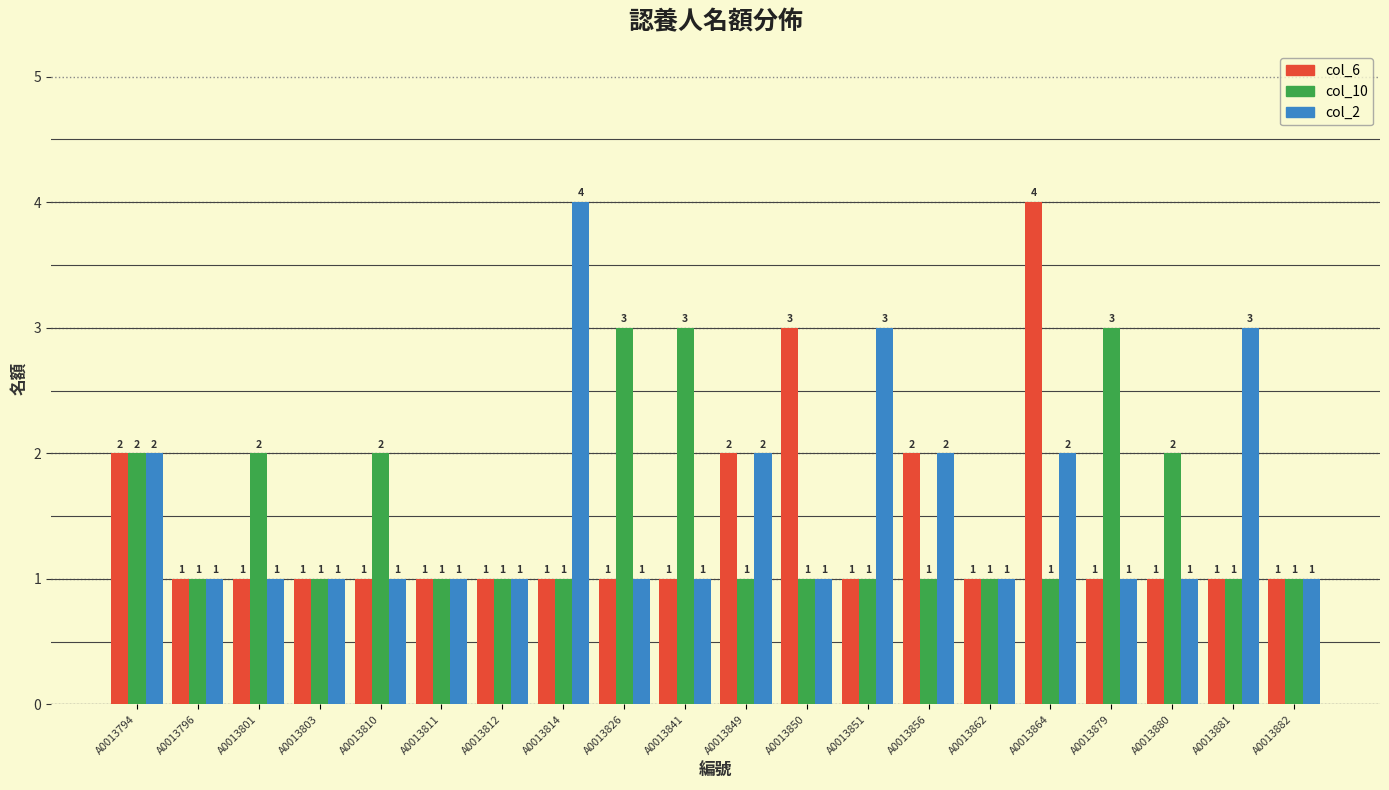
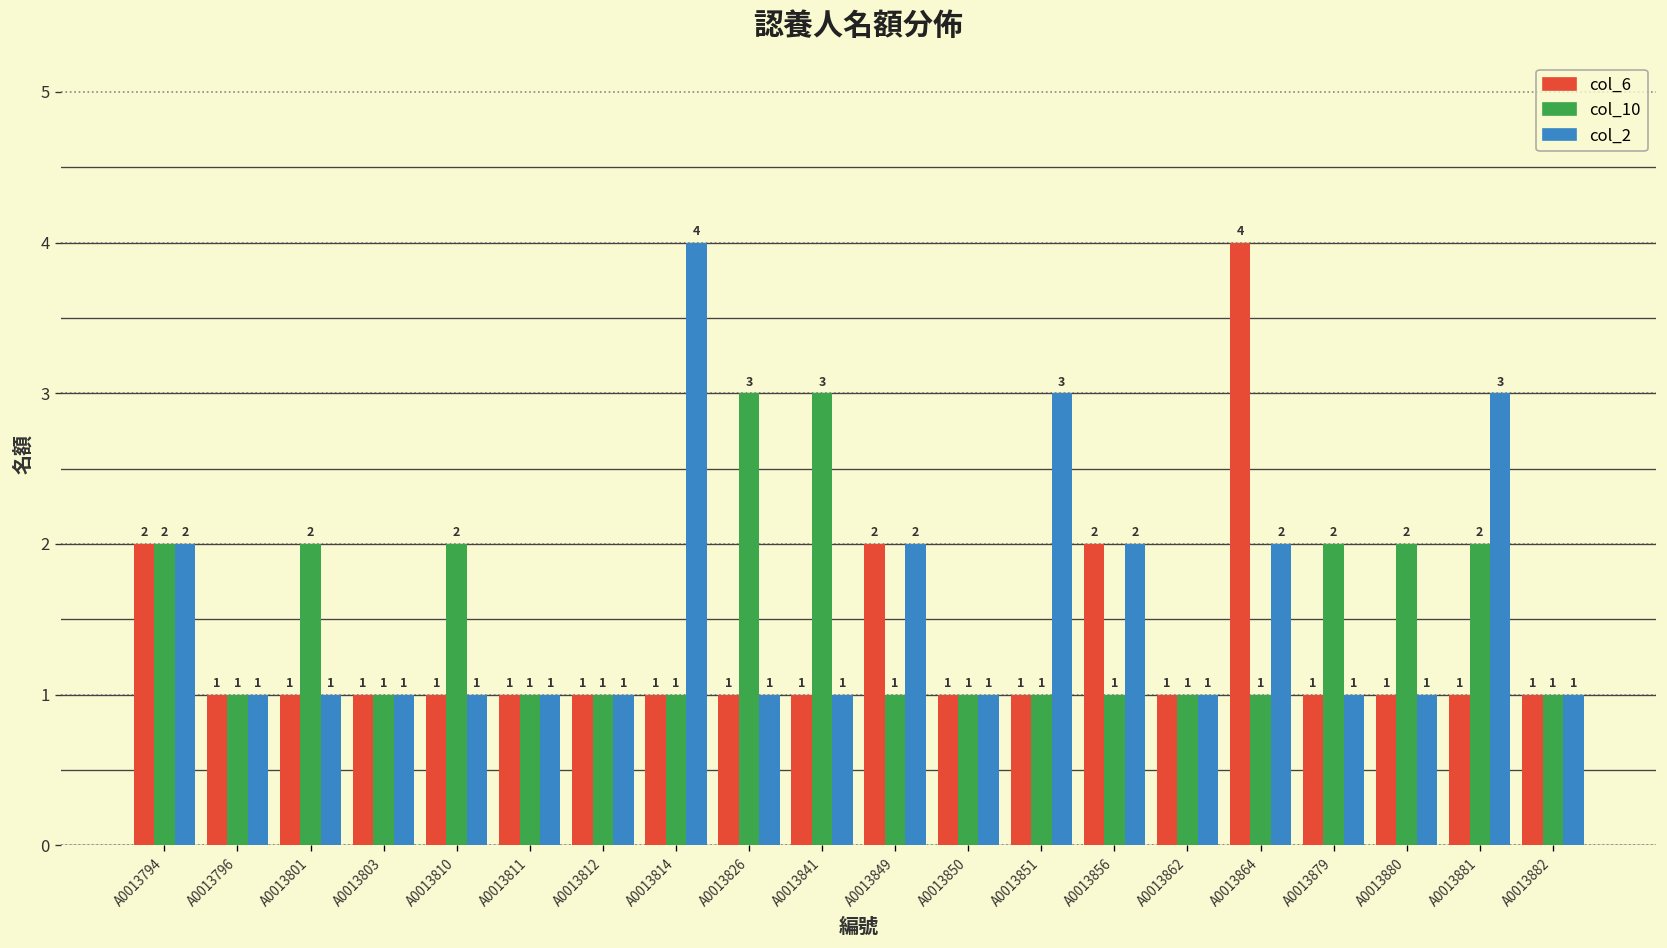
col_6, A0013850: 3 -> 1
col_10, A0013879: 3 -> 2
col_10, A0013881: 1 -> 2
